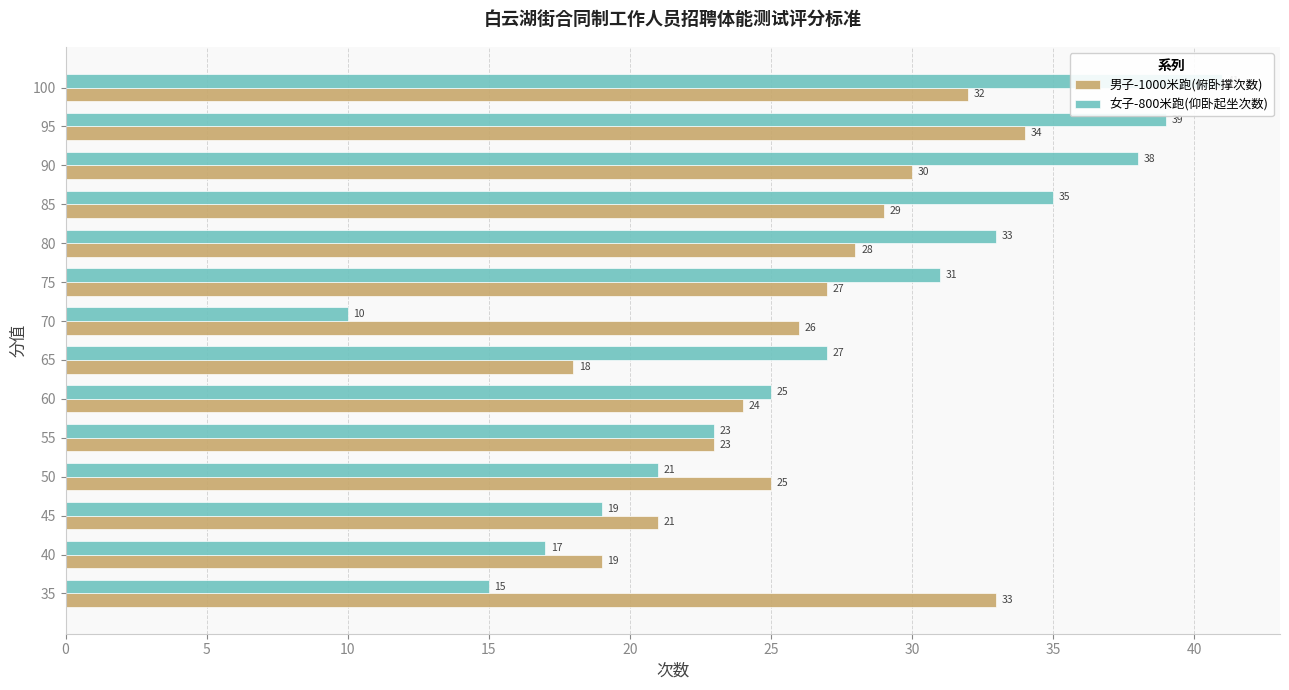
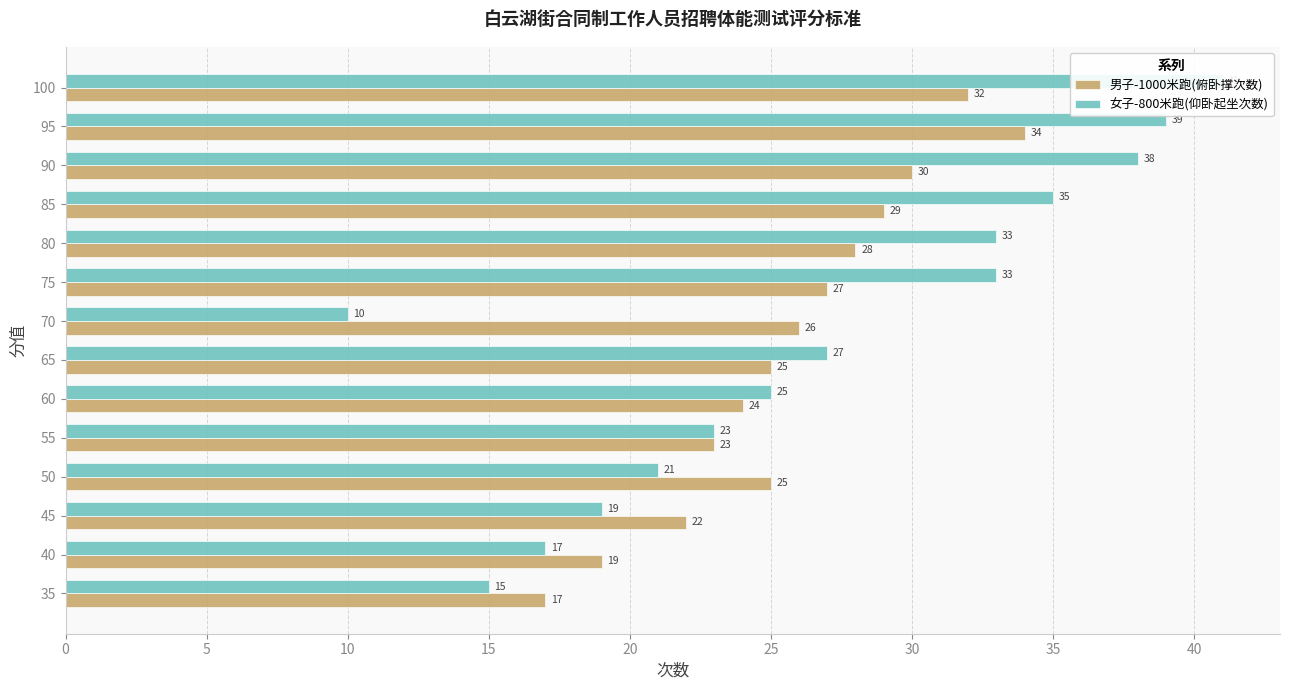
女子-800米跑(仰卧起坐次数), 75: 31 -> 33
男子-1000米跑(俯卧撑次数), 65: 18 -> 25
男子-1000米跑(俯卧撑次数), 45: 21 -> 22
男子-1000米跑(俯卧撑次数), 35: 33 -> 17
